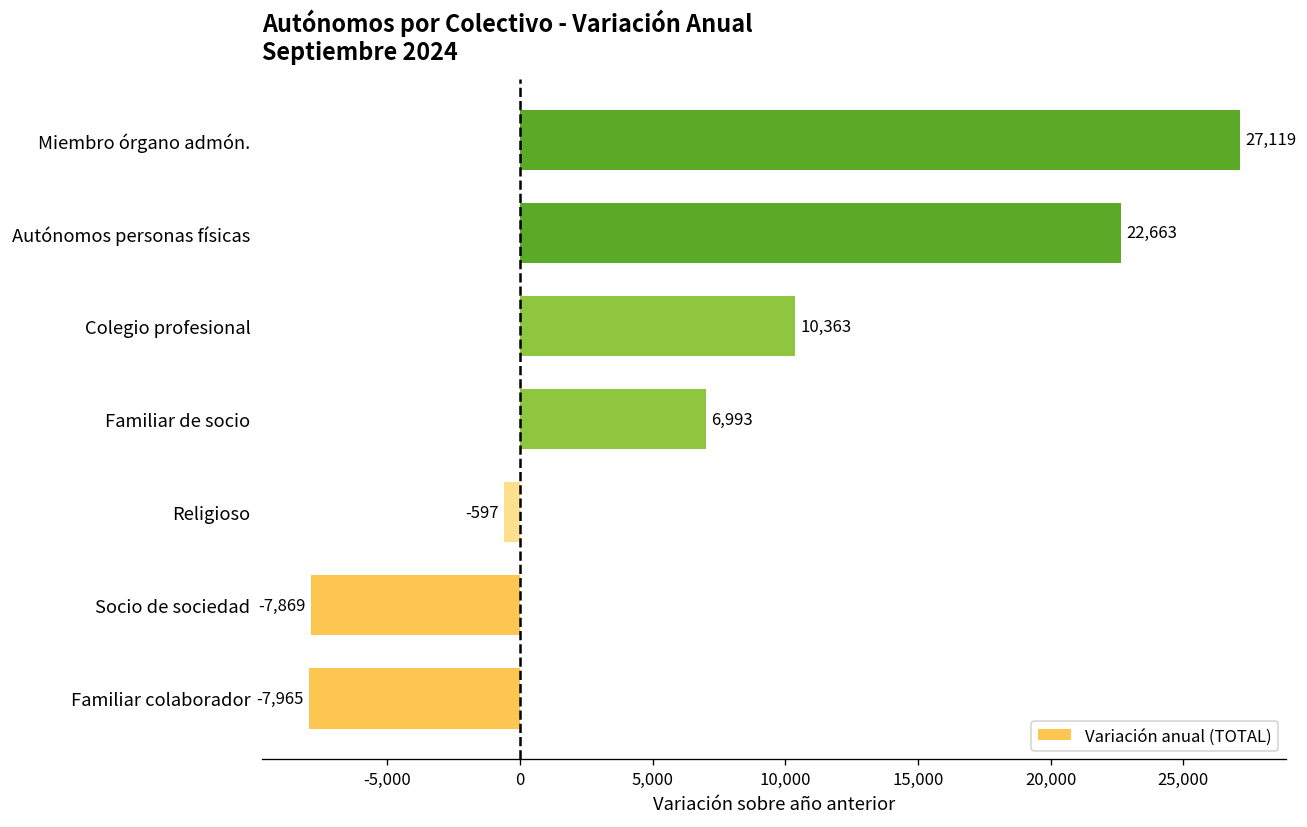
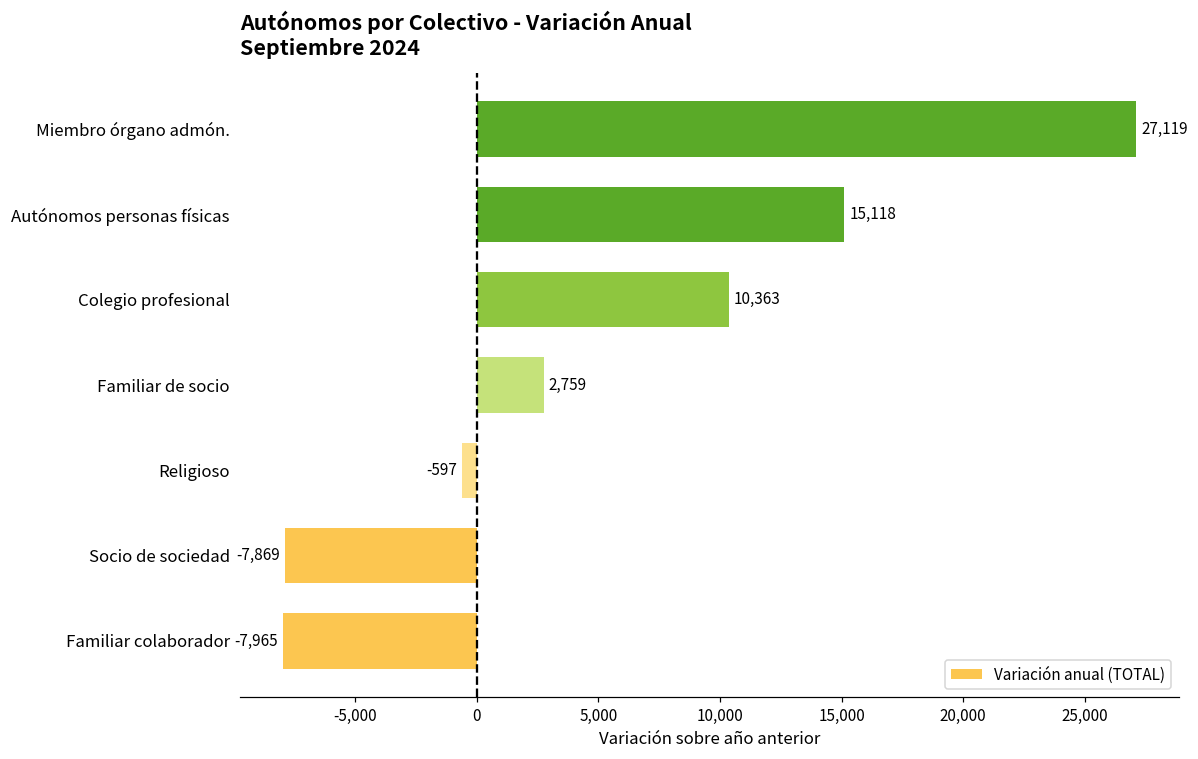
Autónomos personas físicas: 22,663 -> 15,118
Familiar de socio: 6,993 -> 2,759
